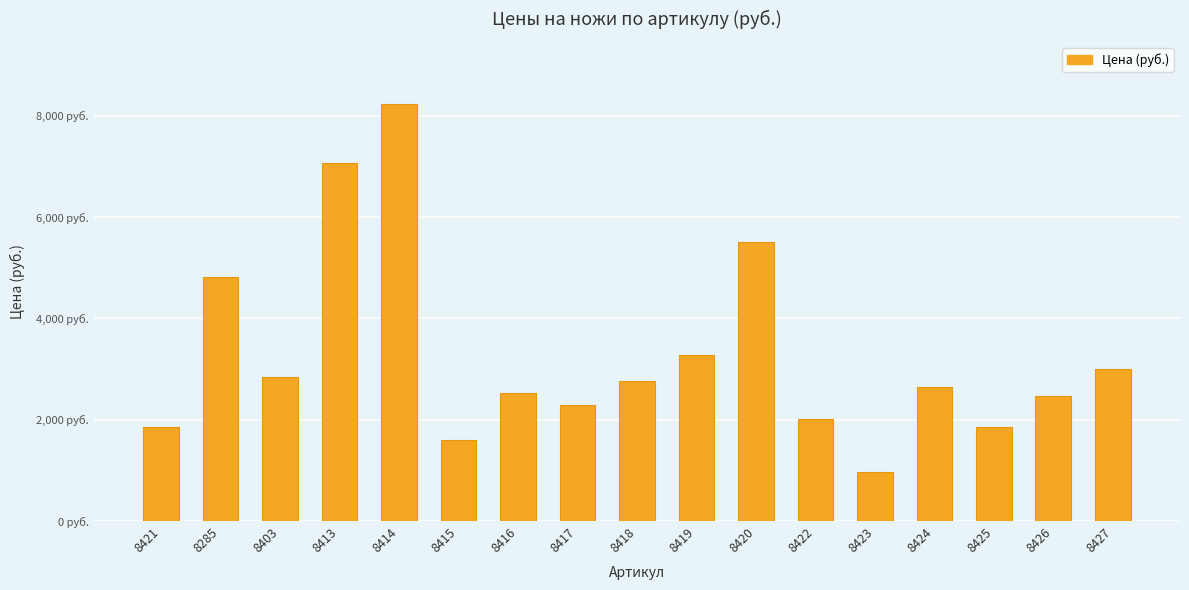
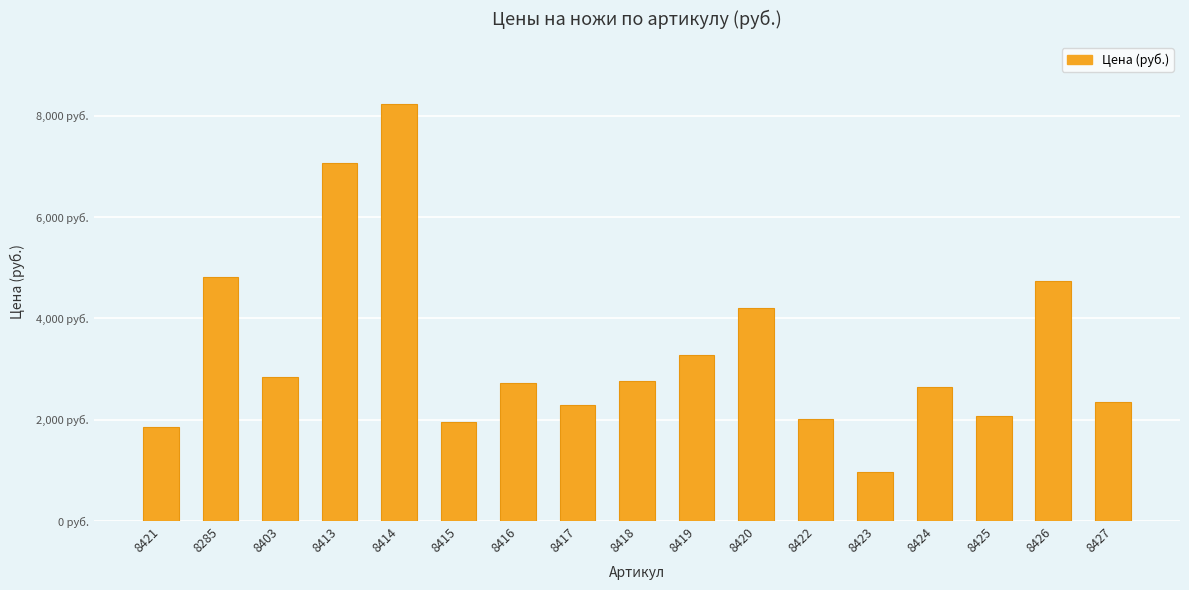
8415: 1,600 руб. -> 2,000 руб.
8416: 2,500 руб. -> 2,700 руб.
8420: 5,500 руб. -> 4,200 руб.
8425: 1,800 руб. -> 2,100 руб.
8426: 2,500 руб. -> 4,700 руб.
8427: 3,000 руб. -> 2,400 руб.
